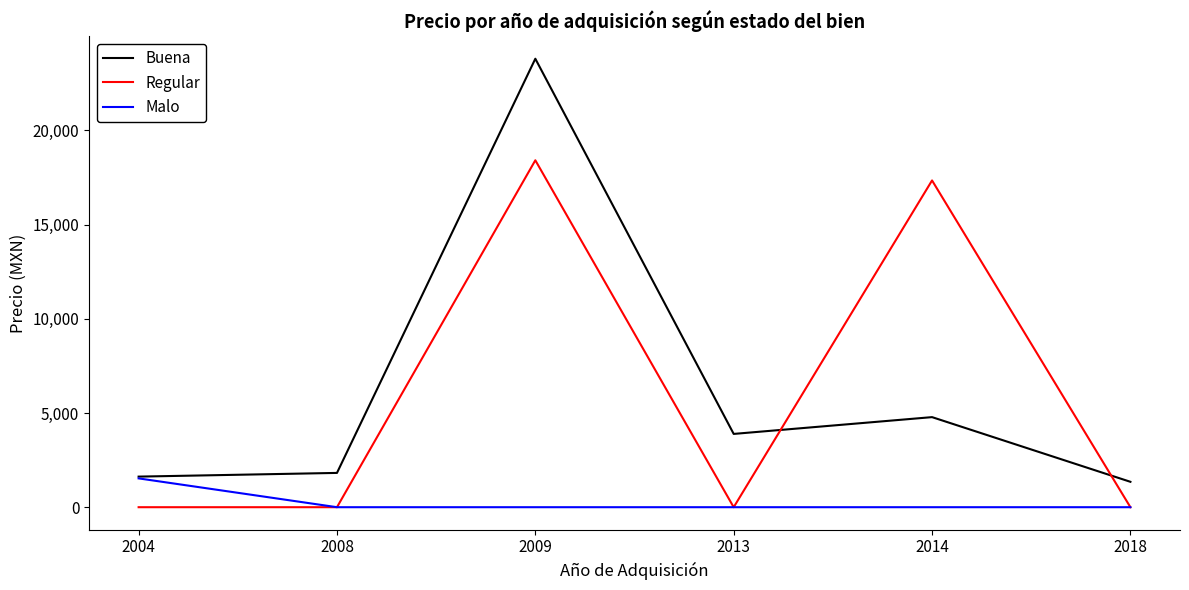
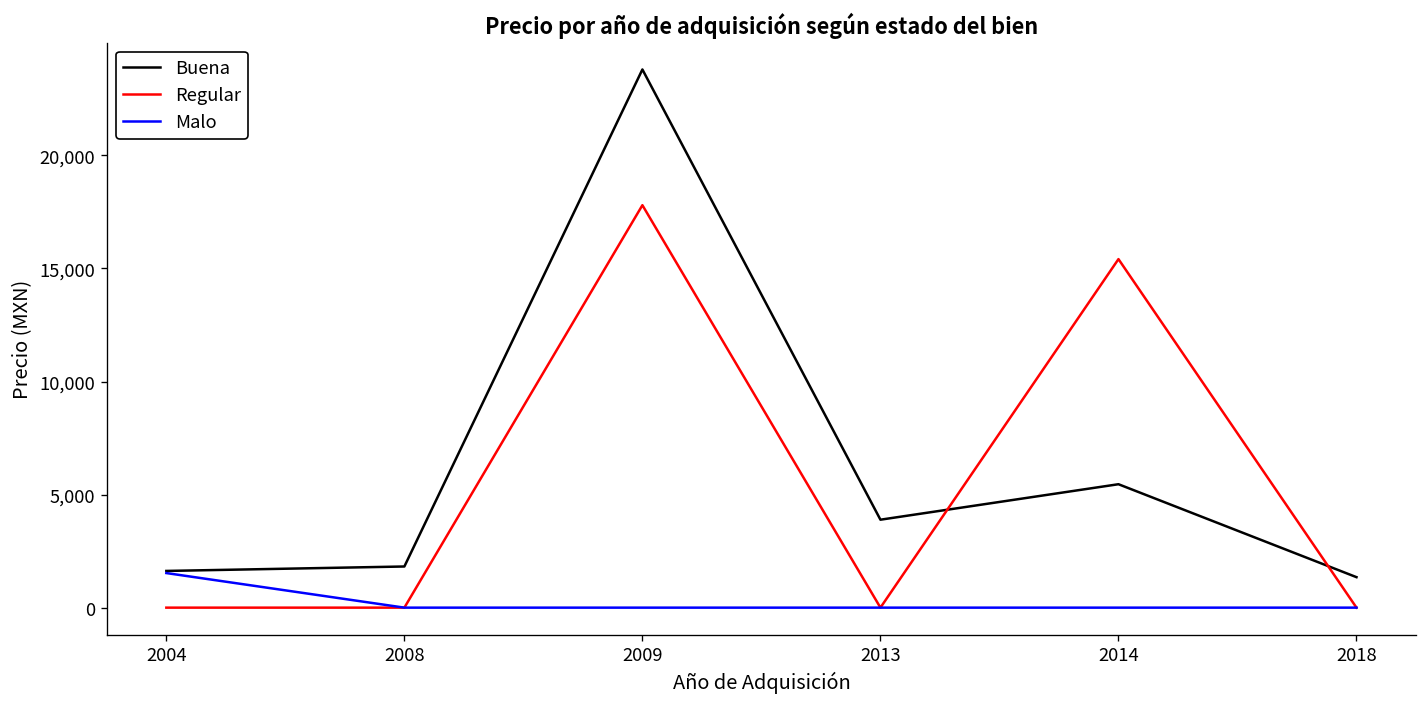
Regular, 2009: 18,400 -> 17,800
Buena, 2014: 4,800 -> 5,500
Regular, 2014: 17,300 -> 15,400
